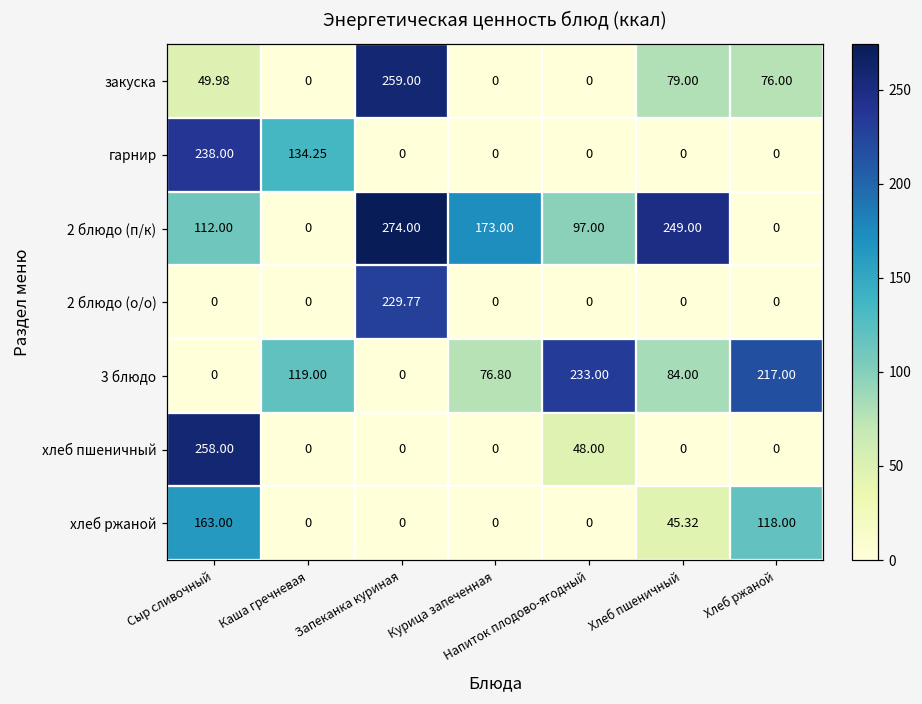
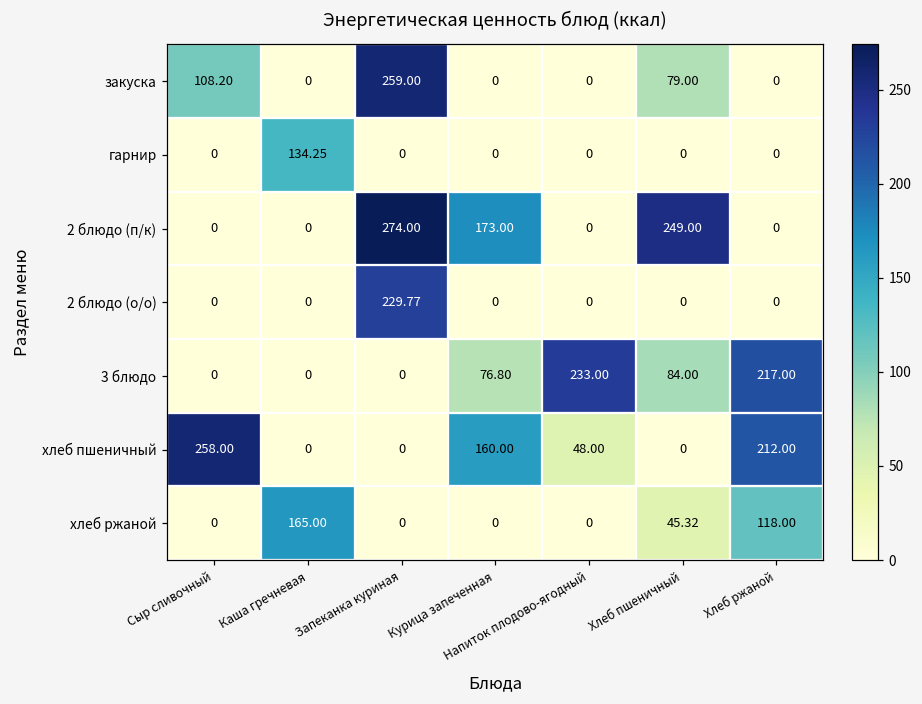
закуска, Сыр сливочный: 49.98 -> 108.20
закуска, Хлеб ржаной: 76.00 -> 0
гарнир, Сыр сливочный: 238.00 -> 0
2 блюдо (п/к), Сыр сливочный: 112.00 -> 0
2 блюдо (п/к), Напиток плодово-ягодный: 97.00 -> 0
3 блюдо, Каша гречневая: 119.00 -> 0
хлеб пшеничный, Курица запеченная: 0 -> 160.00
хлеб пшеничный, Хлеб ржаной: 0 -> 212.00
хлеб ржаной, Сыр сливочный: 163.00 -> 0
хлеб ржаной, Каша гречневая: 0 -> 165.00
